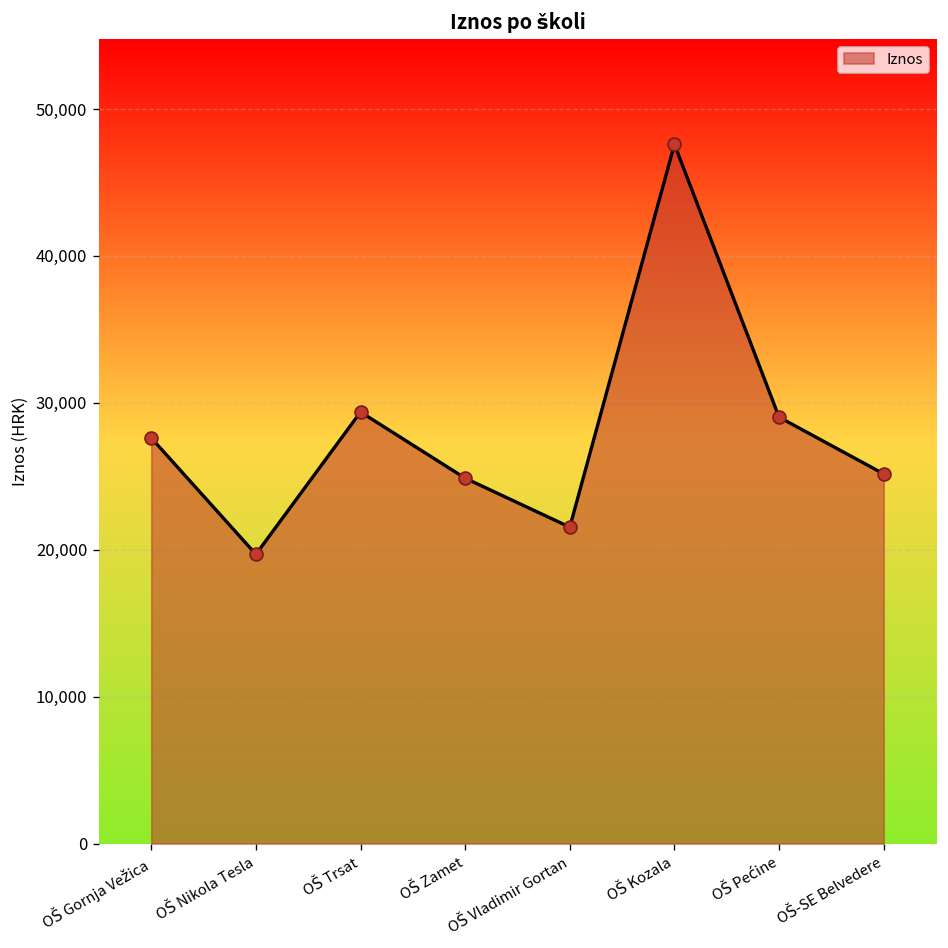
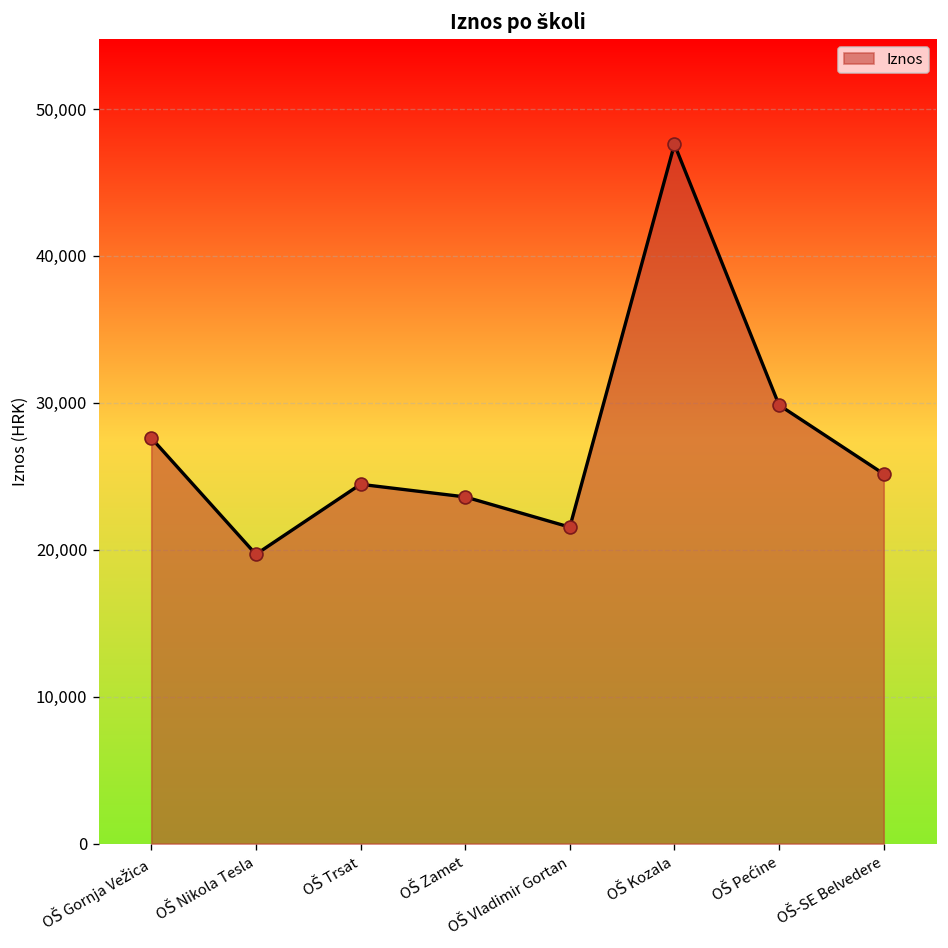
OŠ Trsat: 29,400 -> 24,500
OŠ Zamet: 24,900 -> 23,600
OŠ Pećine: 29,000 -> 29,800
